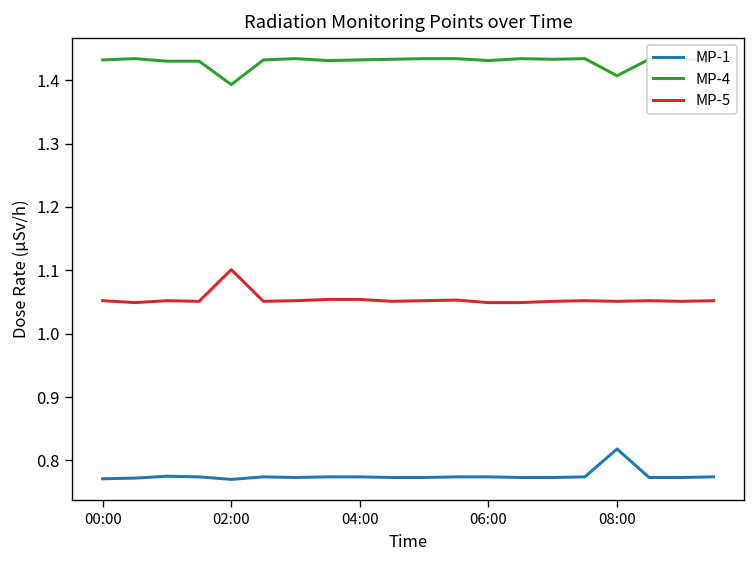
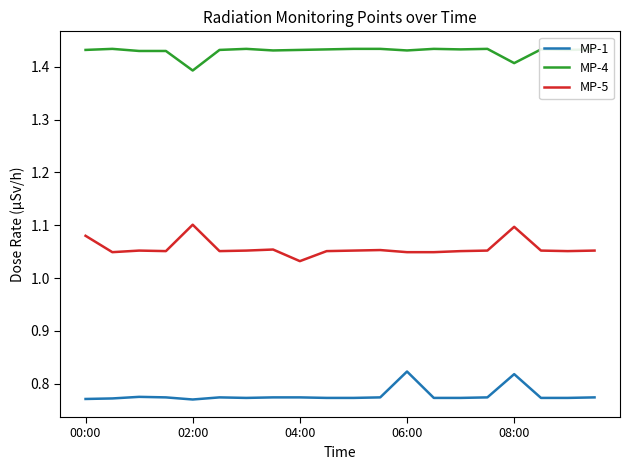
MP-5, 00:00: 1.05 -> 1.08
MP-5, 04:00: 1.05 -> 1.03
MP-1, 06:00: 0.77 -> 0.82
MP-5, 08:00: 1.05 -> 1.10
